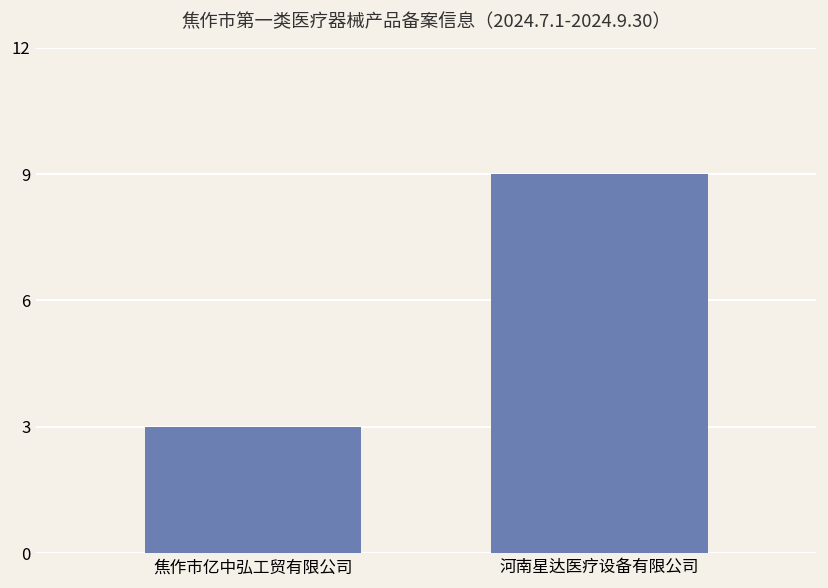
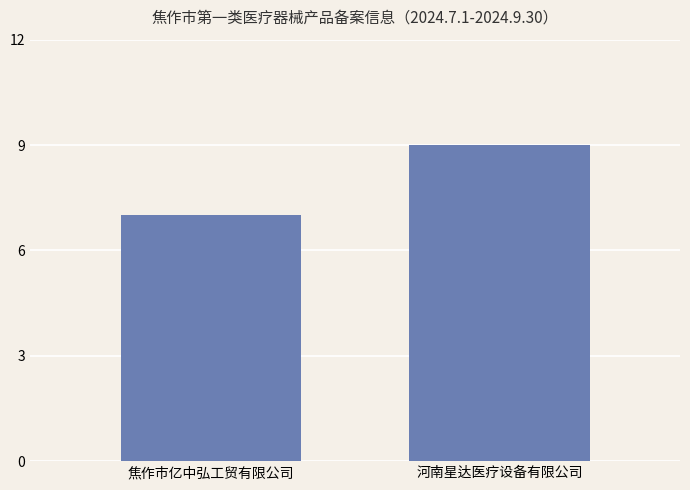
焦作市亿中弘工贸有限公司: 3 -> 7
